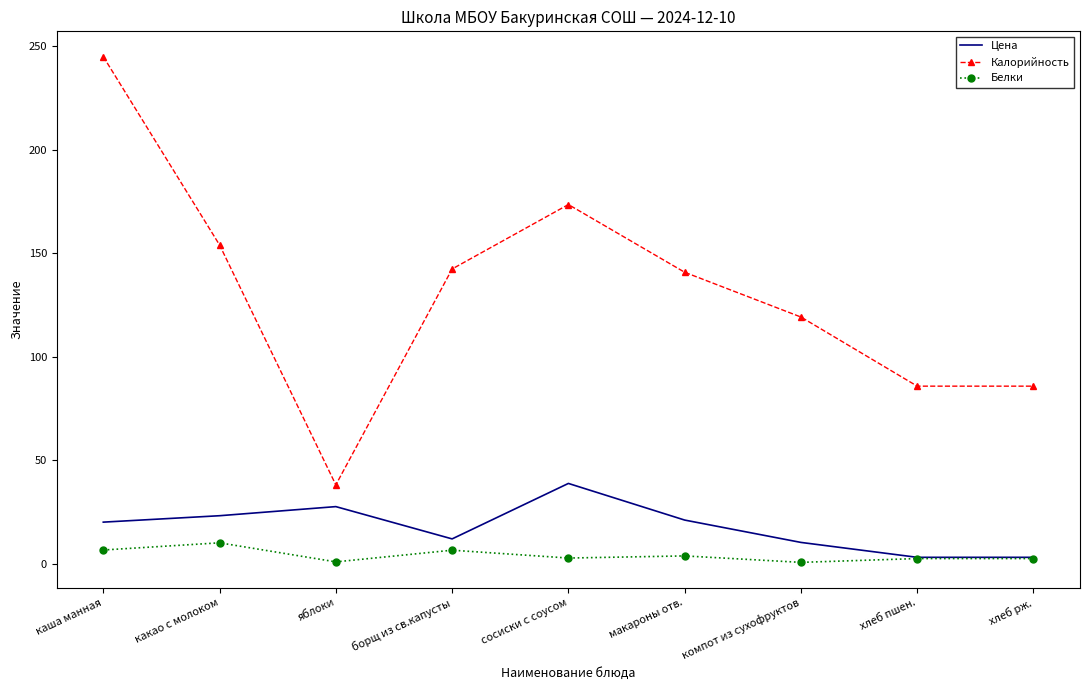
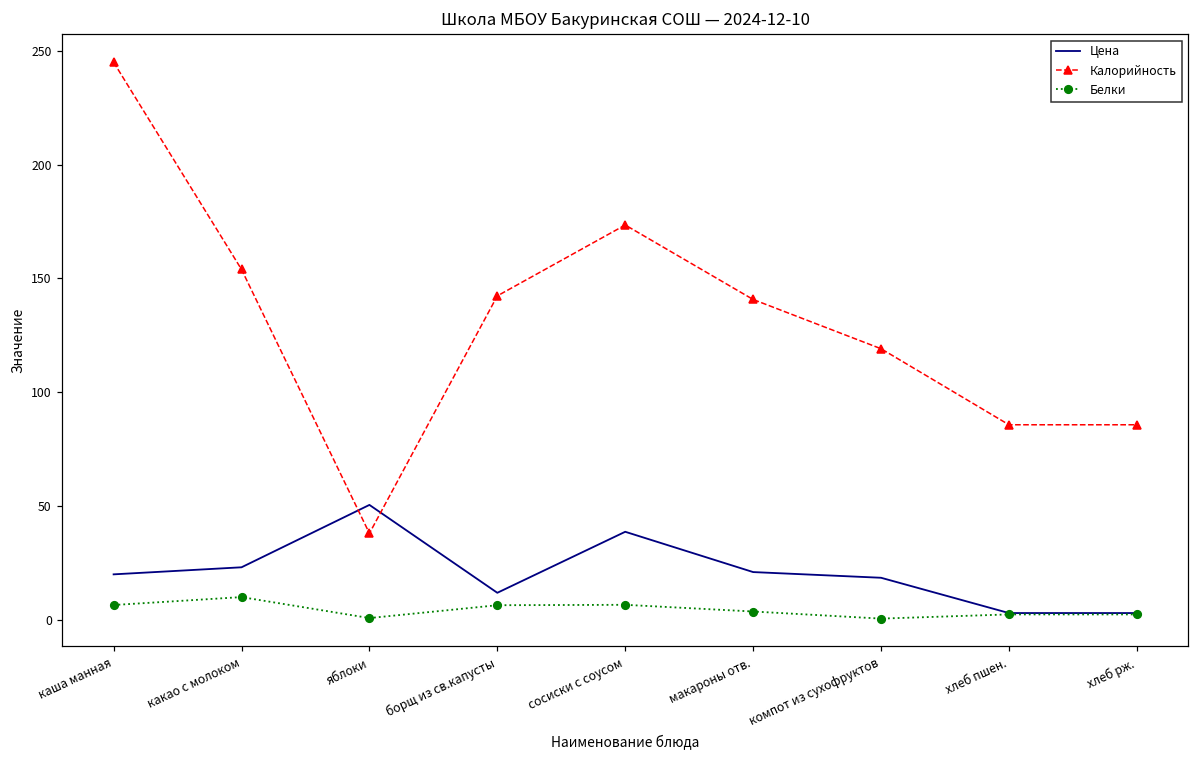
Цена, яблоки: 28 -> 51
Белки, сосиски с соусом: 3 -> 7
Цена, компот из сухофруктов: 10 -> 19
